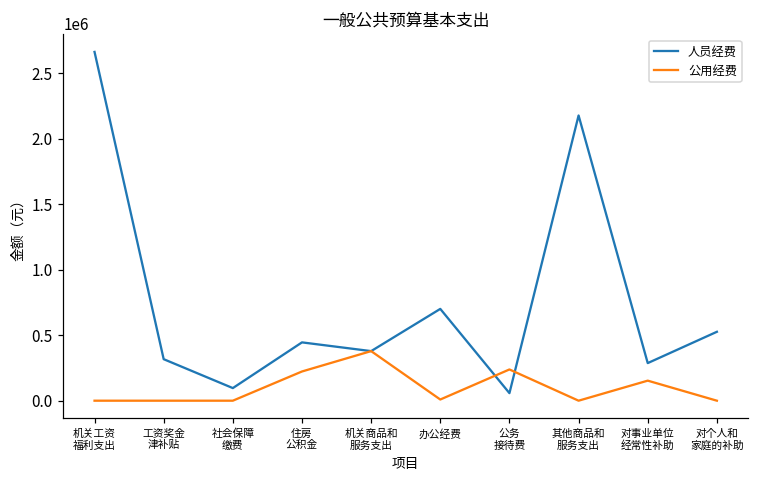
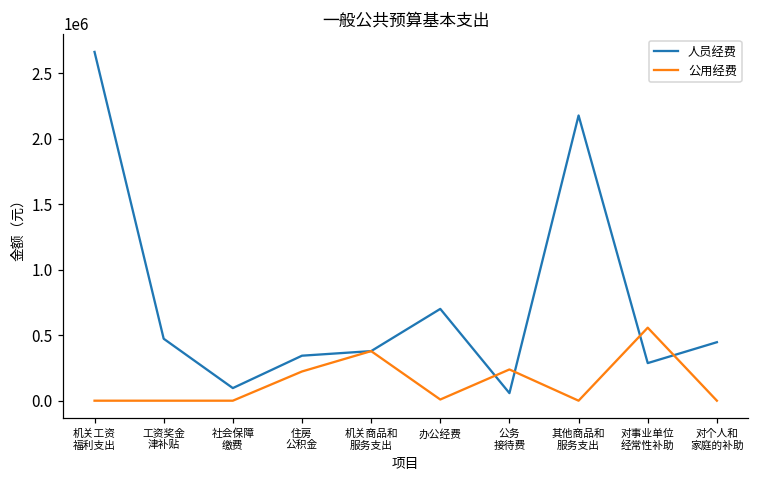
人员经费, 工资奖金 津补贴: 320000 -> 470000
人员经费, 住房 公积金: 450000 -> 340000
公用经费, 对事业单位 经常性补助: 150000 -> 560000
人员经费, 对个人和 家庭的补助: 530000 -> 450000
